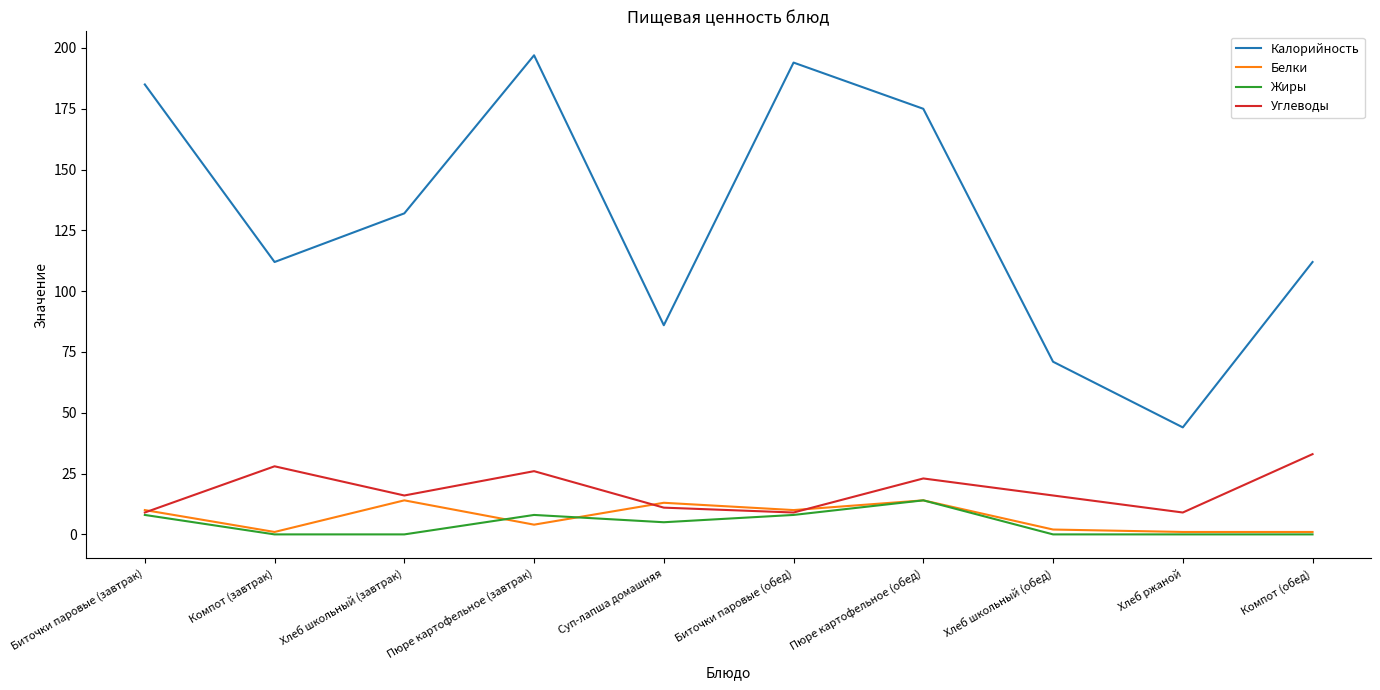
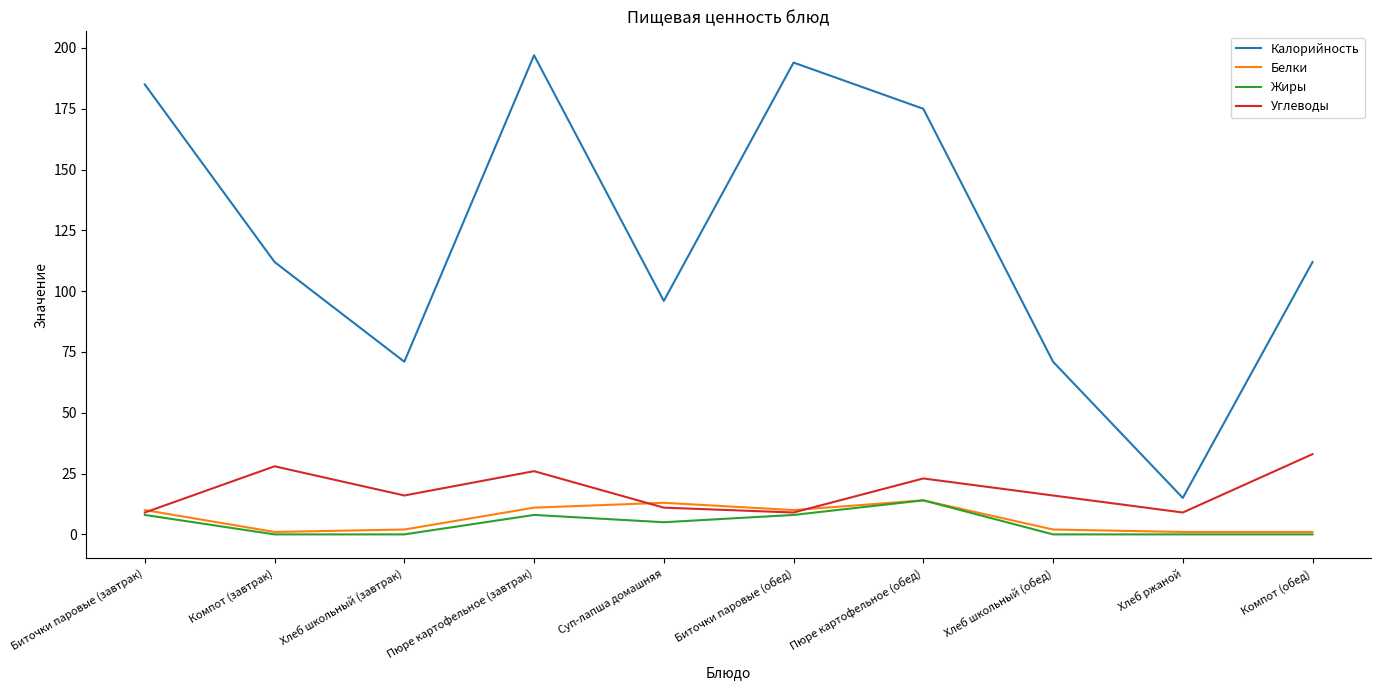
Калорийность, Хлеб школьный (завтрак): 132 -> 71
Белки, Хлеб школьный (завтрак): 14 -> 2
Белки, Пюре картофельное (завтрак): 4 -> 11
Калорийность, Суп-лапша домашняя: 86 -> 96
Калорийность, Хлеб ржаной: 44 -> 15
